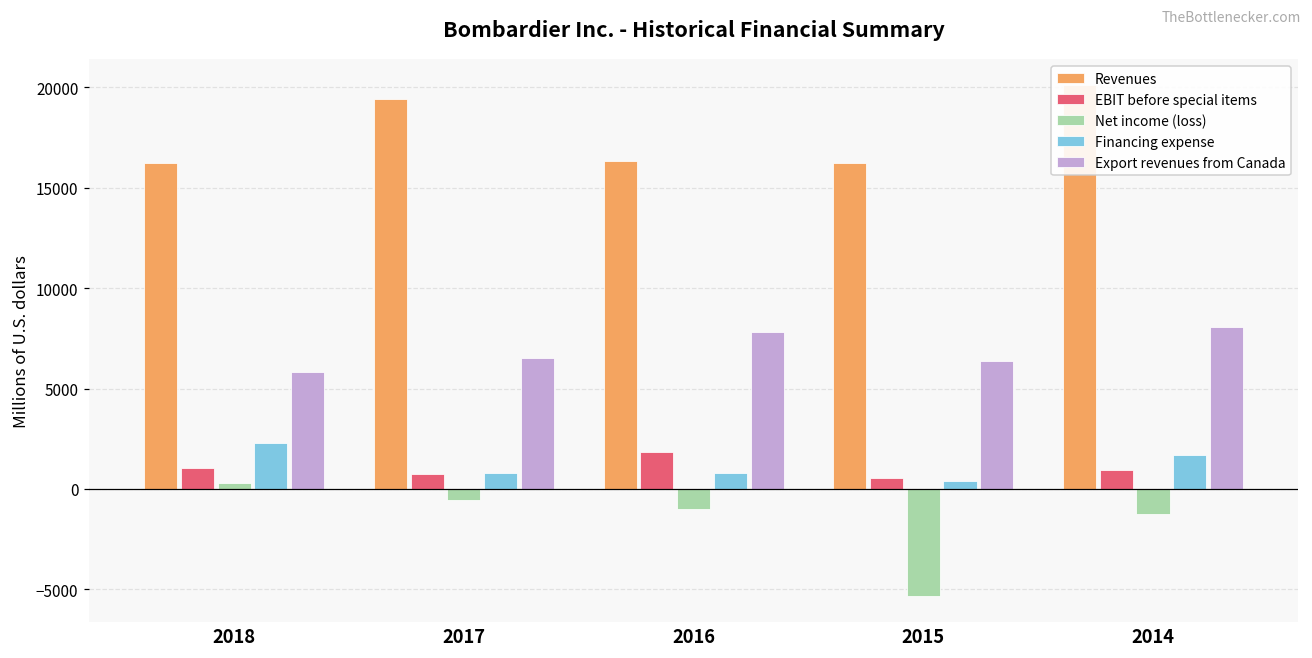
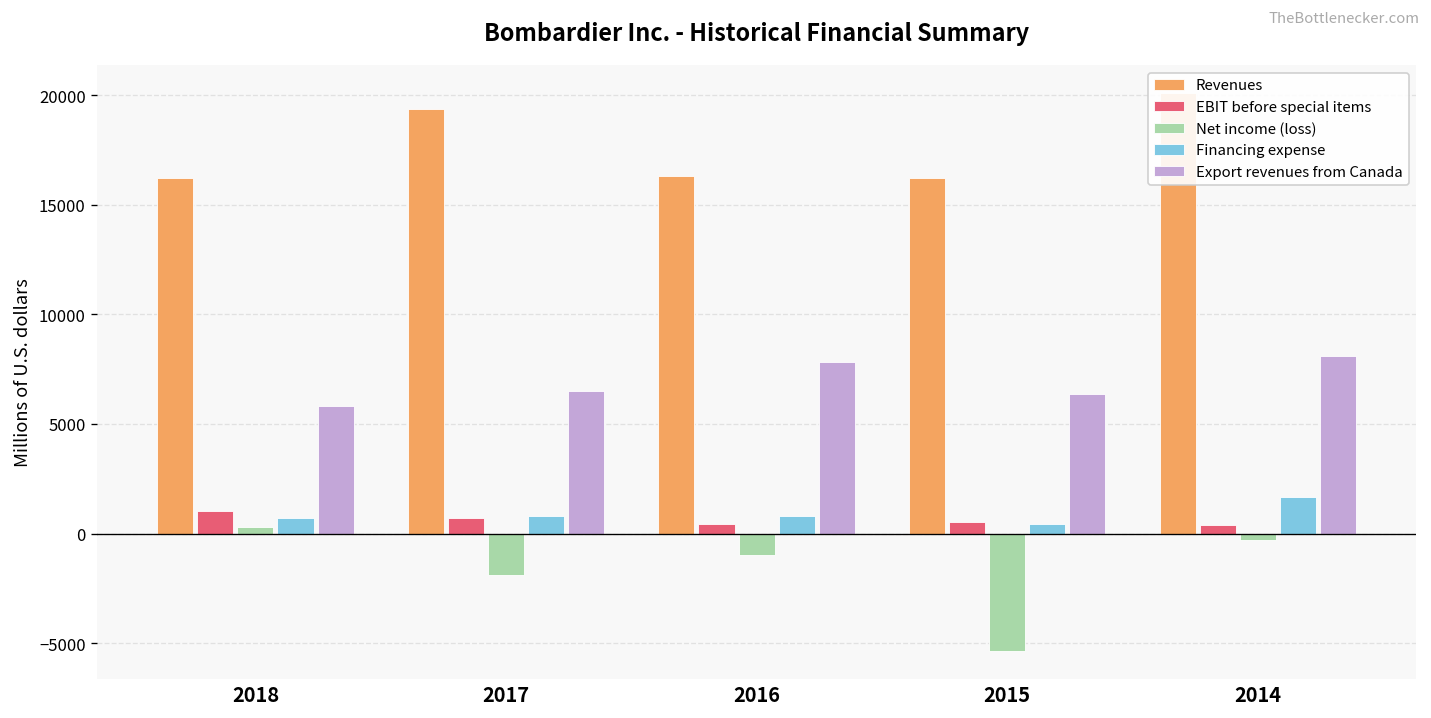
Financing expense, 2018: 2300 -> 700
Net income (loss), 2017: -500 -> -1900
EBIT before special items, 2016: 1800 -> 400
EBIT before special items, 2014: 900 -> 400
Net income (loss), 2014: -1200 -> -300
